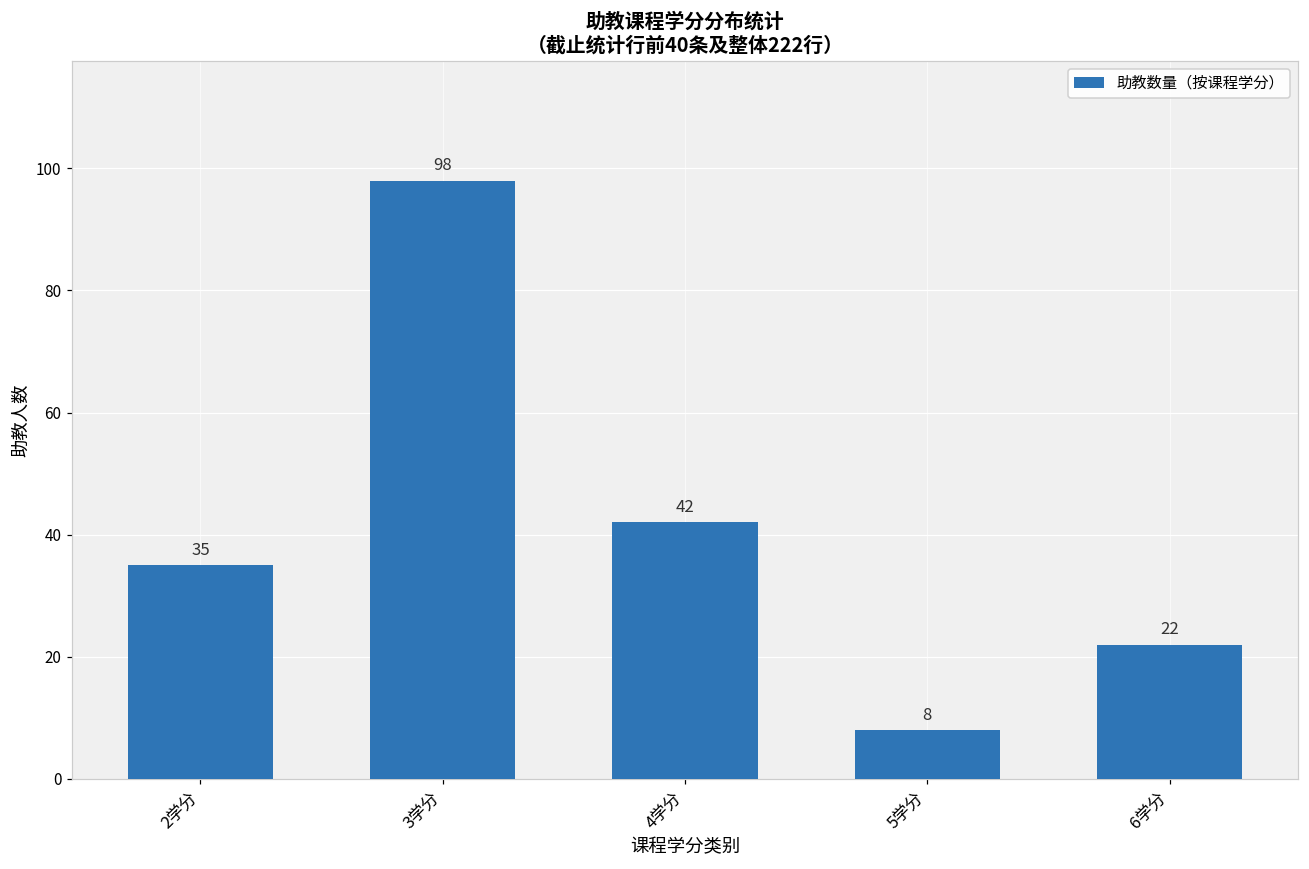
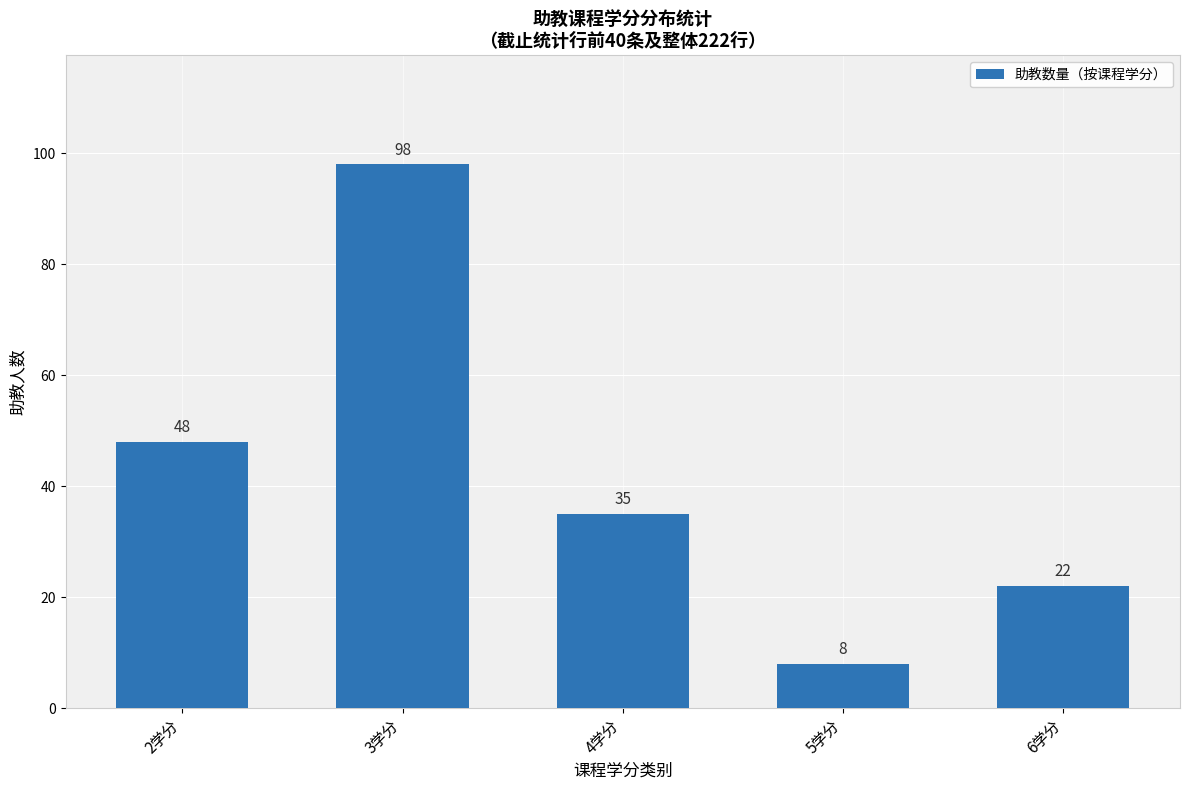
2学分: 35 -> 48
4学分: 42 -> 35
